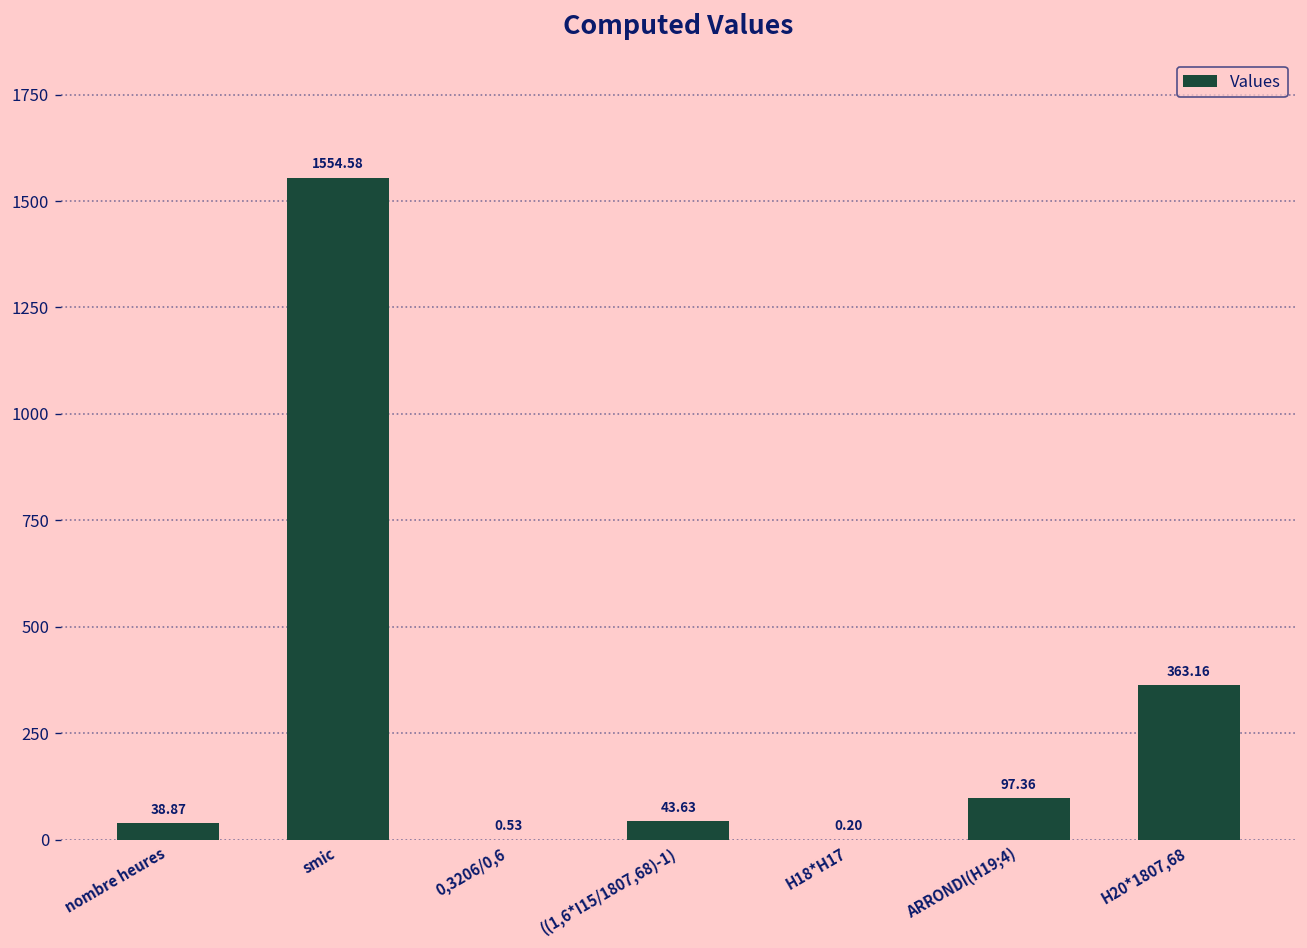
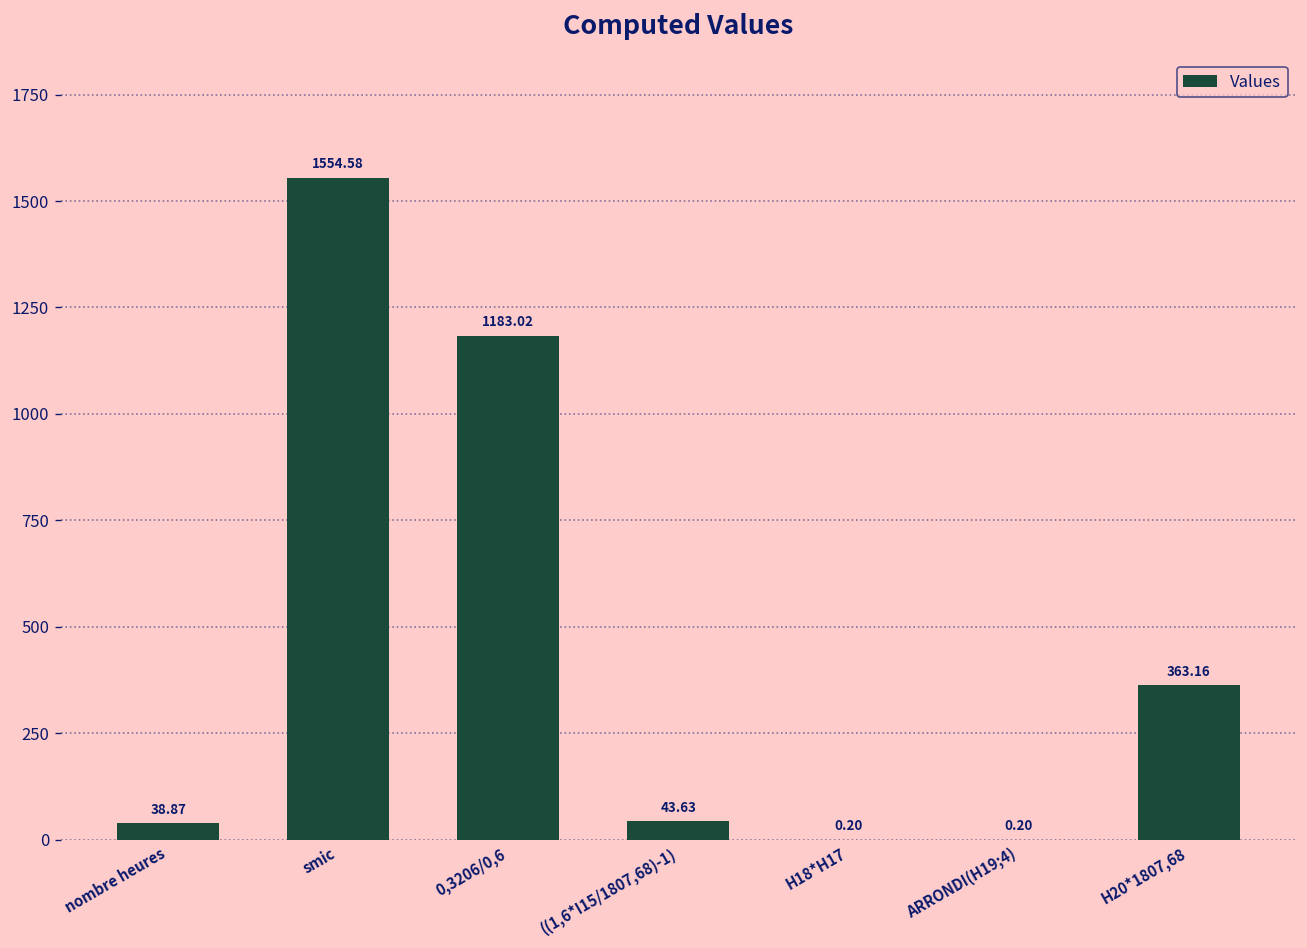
0,3206/0,6: 0.53 -> 1183.02
ARRONDI(H19;4): 97.36 -> 0.20
